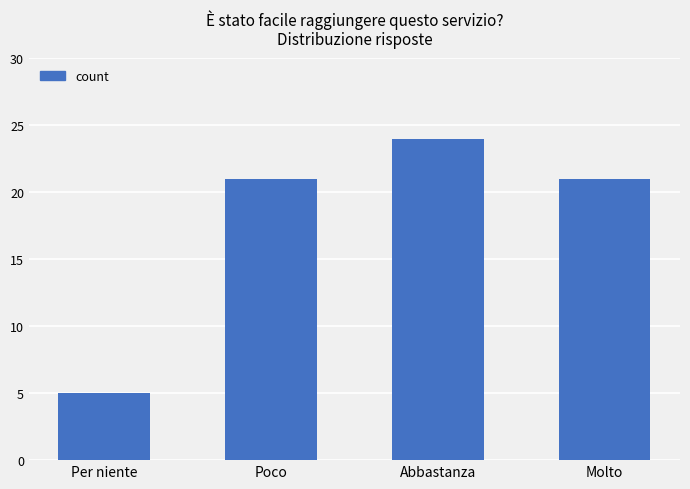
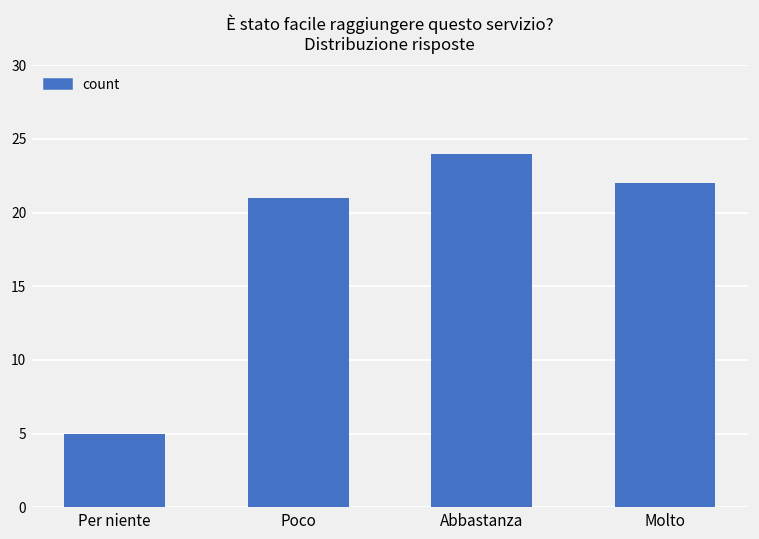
Molto: 21 -> 22
